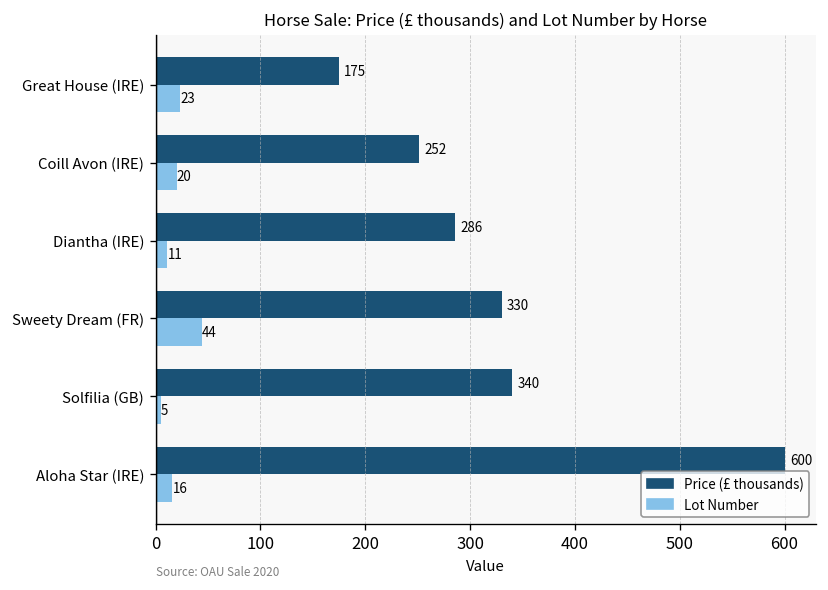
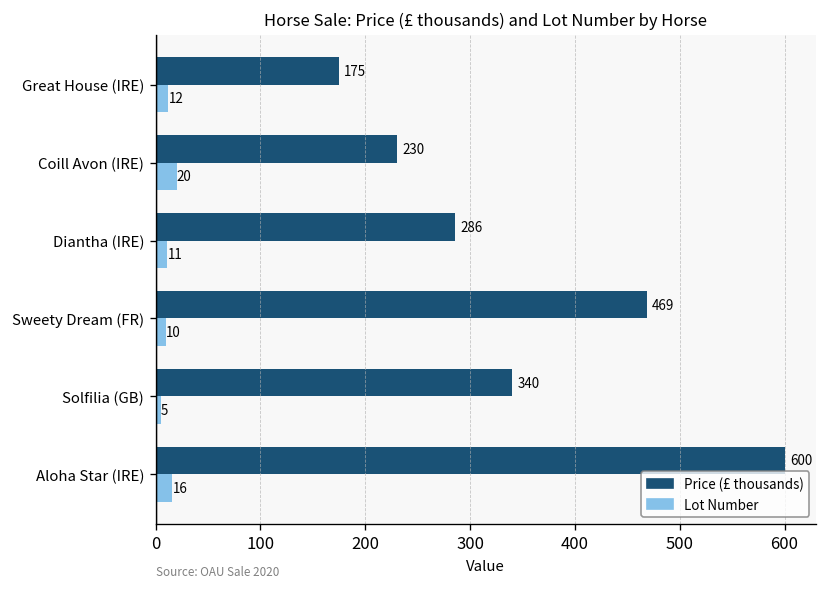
Lot Number, Great House (IRE): 23 -> 12
Price (£ thousands), Coill Avon (IRE): 252 -> 230
Price (£ thousands), Sweety Dream (FR): 330 -> 469
Lot Number, Sweety Dream (FR): 44 -> 10
